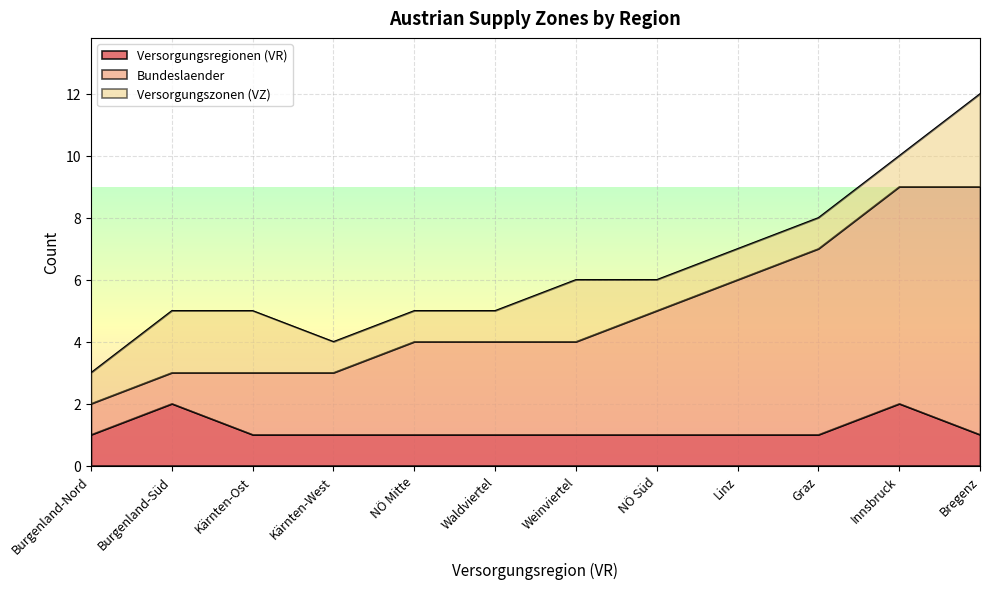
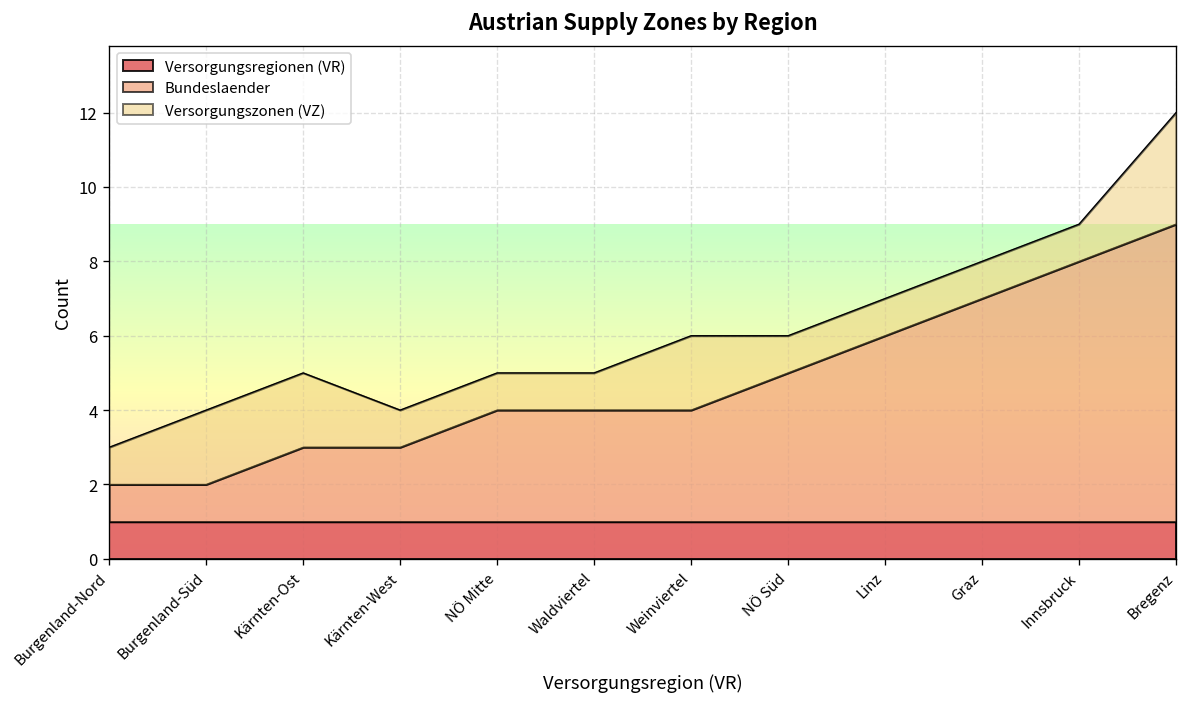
Versorgungsregionen (VR), Burgenland-Süd: 2 -> 1
Versorgungsregionen (VR), Innsbruck: 2 -> 1
